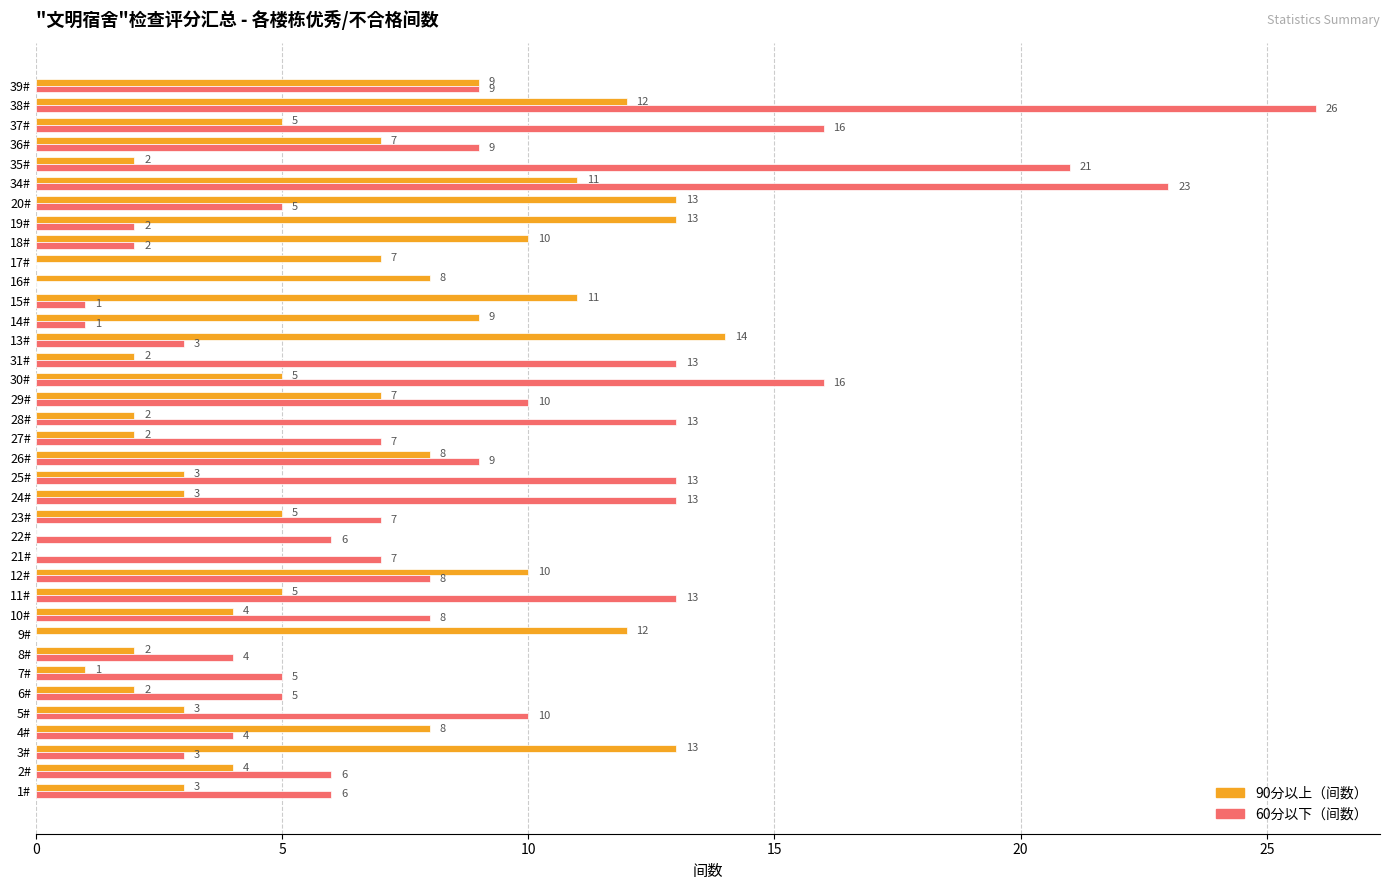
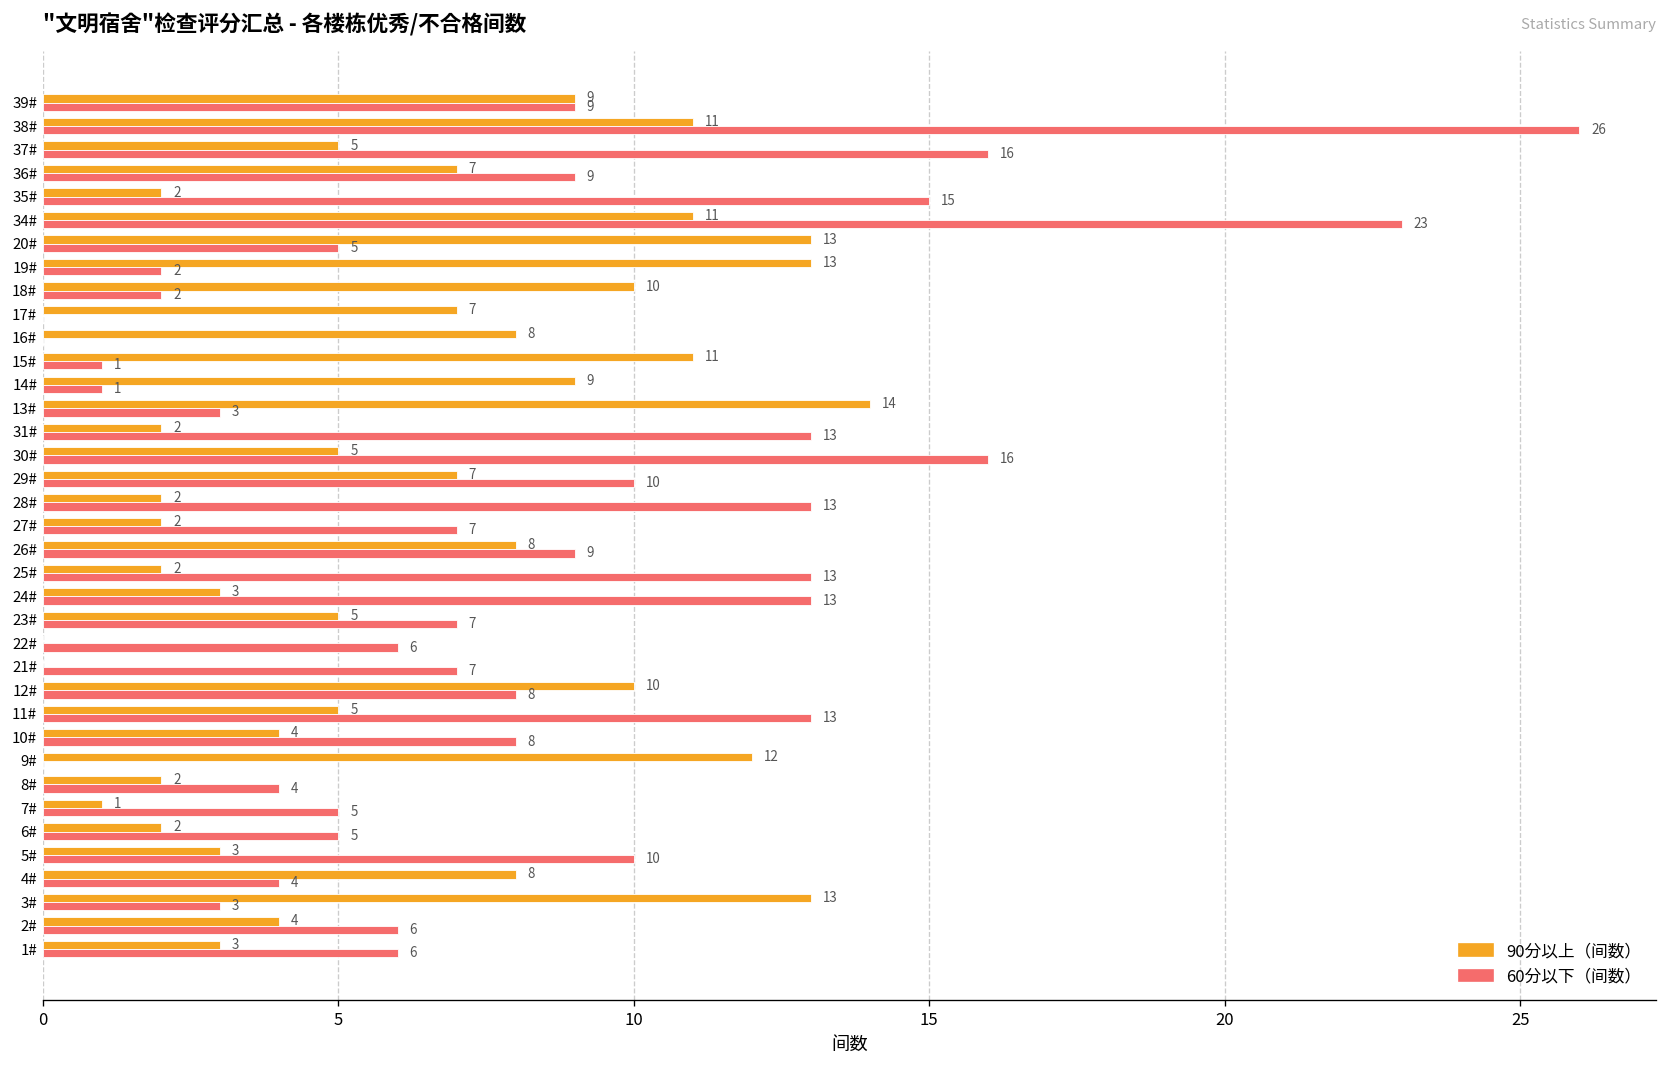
90分以上（间数）, 38#: 12 -> 11
60分以下（间数）, 35#: 21 -> 15
90分以上（间数）, 25#: 3 -> 2
